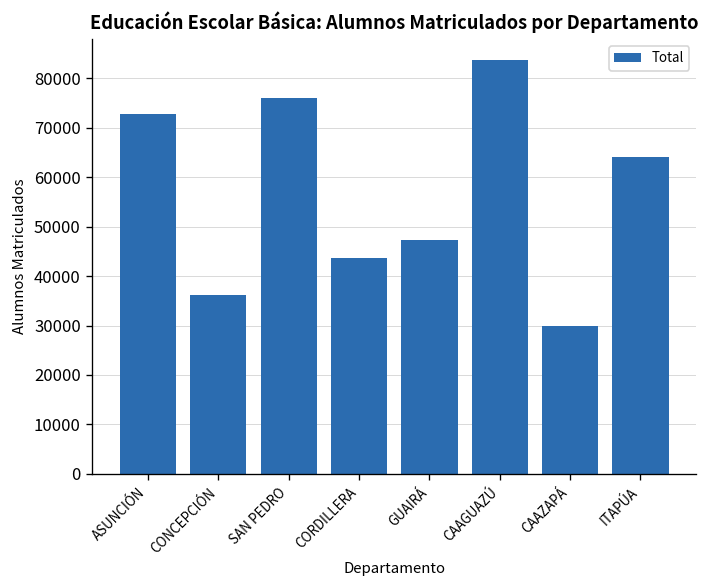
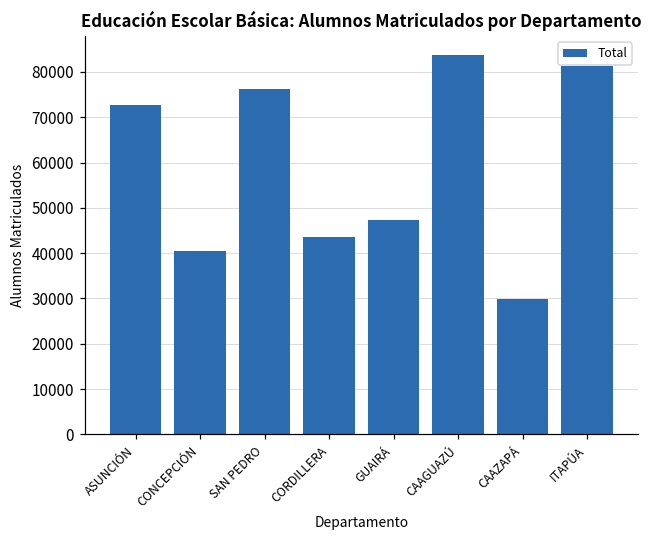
CONCEPCIÓN: 36000 -> 40000
ITAPÚA: 64000 -> 81000
